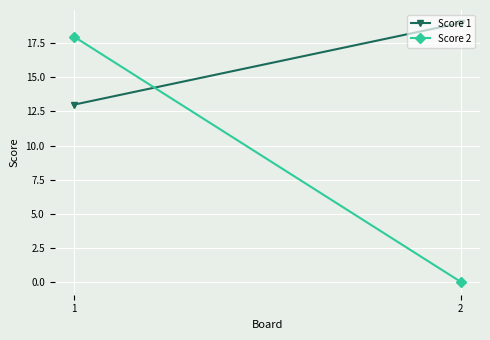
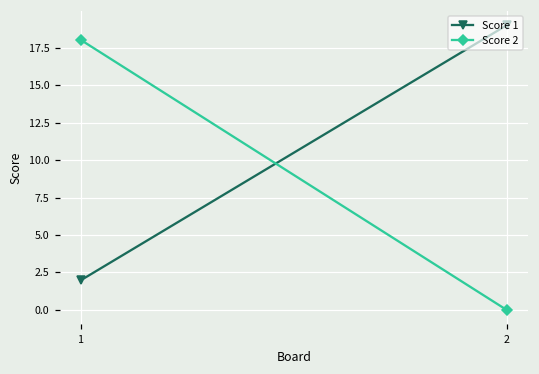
Score 1, 1: 13 -> 2
